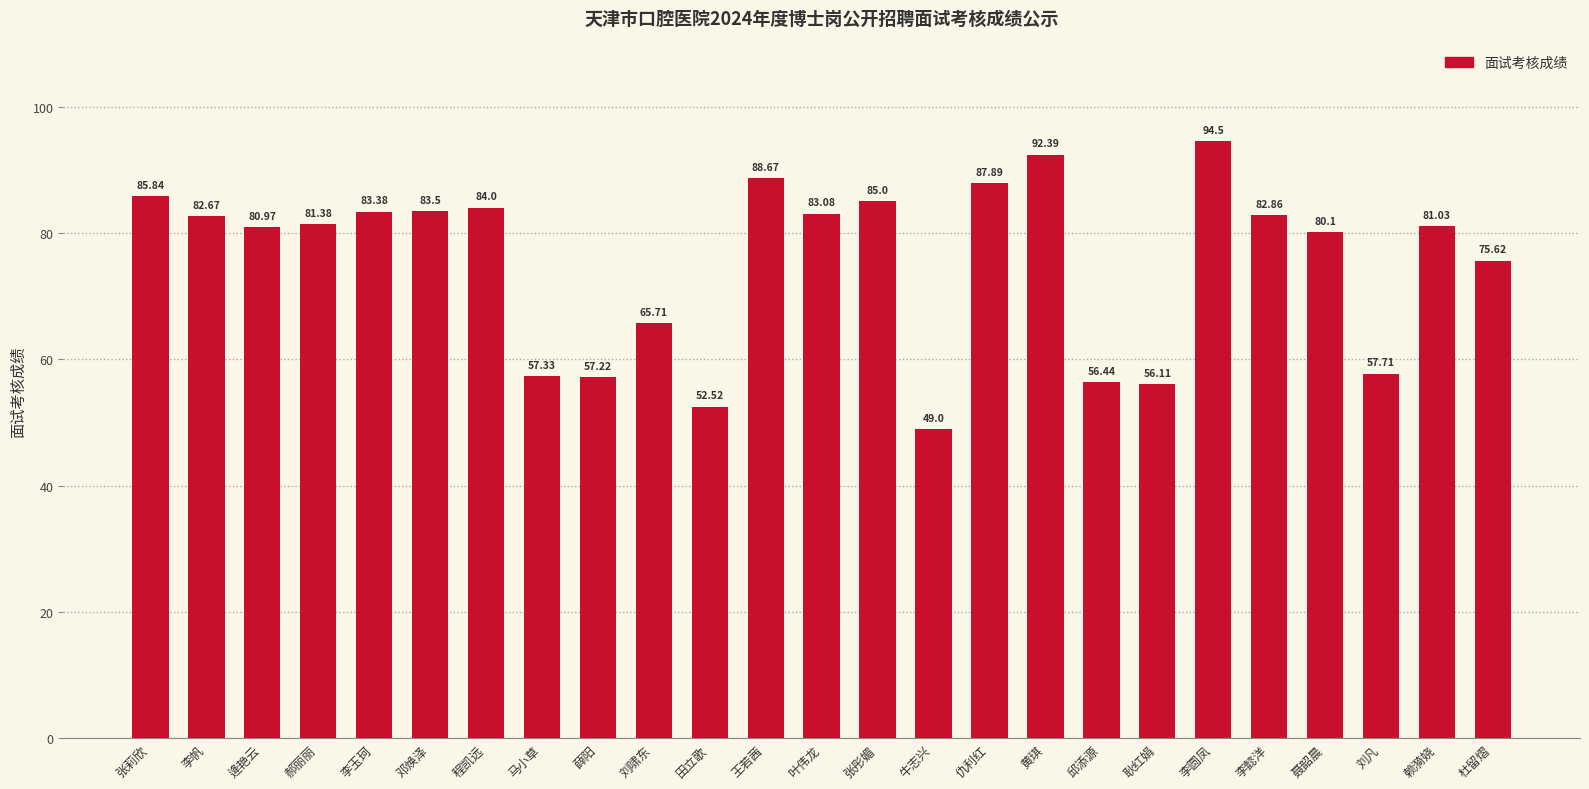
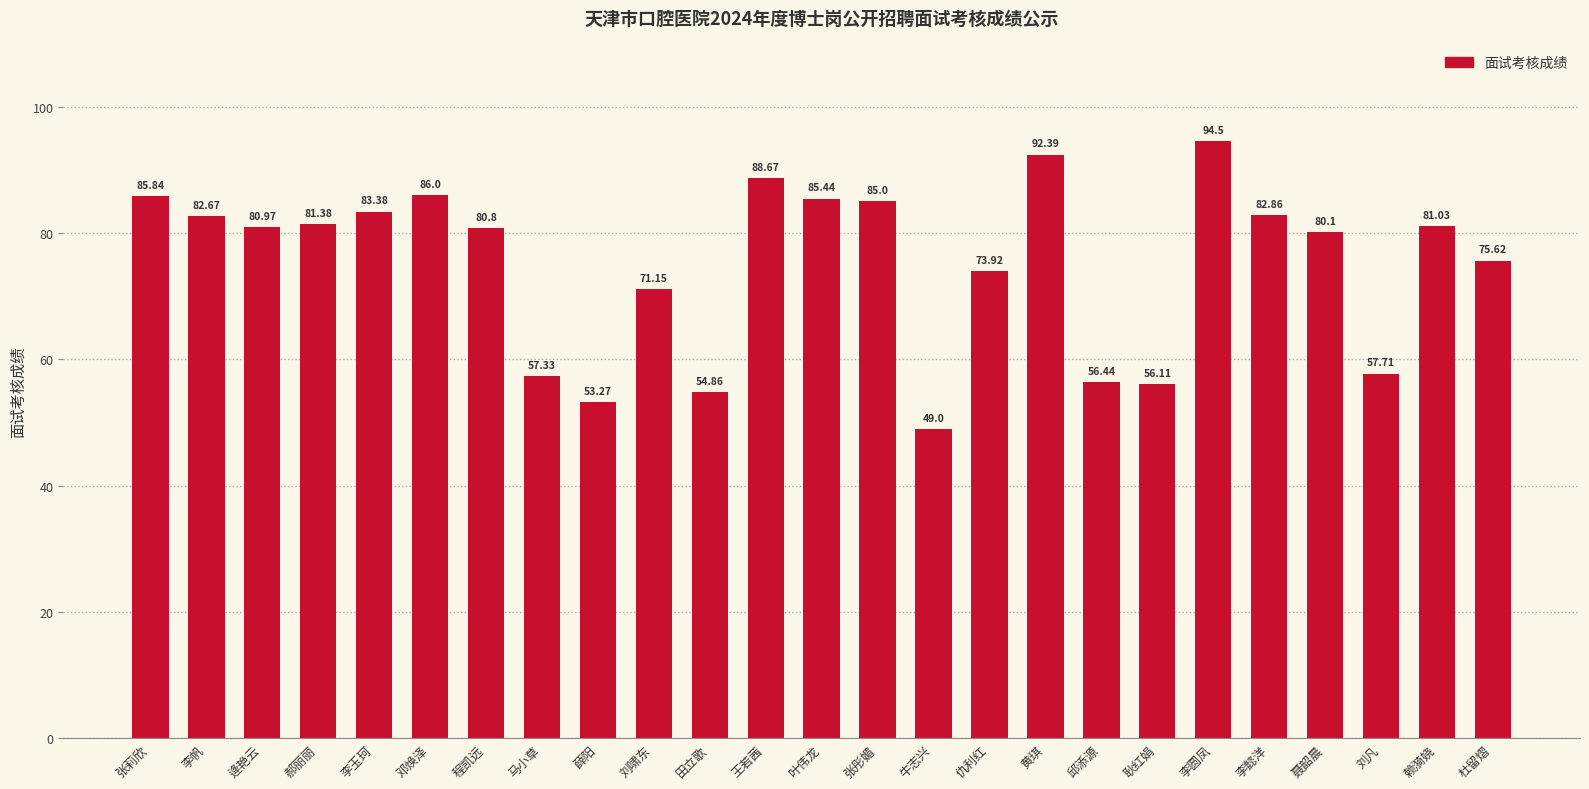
邓焕泽: 83.5 -> 86.0
程凯远: 84.0 -> 80.8
薛阳: 57.22 -> 53.27
刘啸东: 65.71 -> 71.15
田立歌: 52.52 -> 54.86
叶伟龙: 83.08 -> 85.44
仇利红: 87.89 -> 73.92
